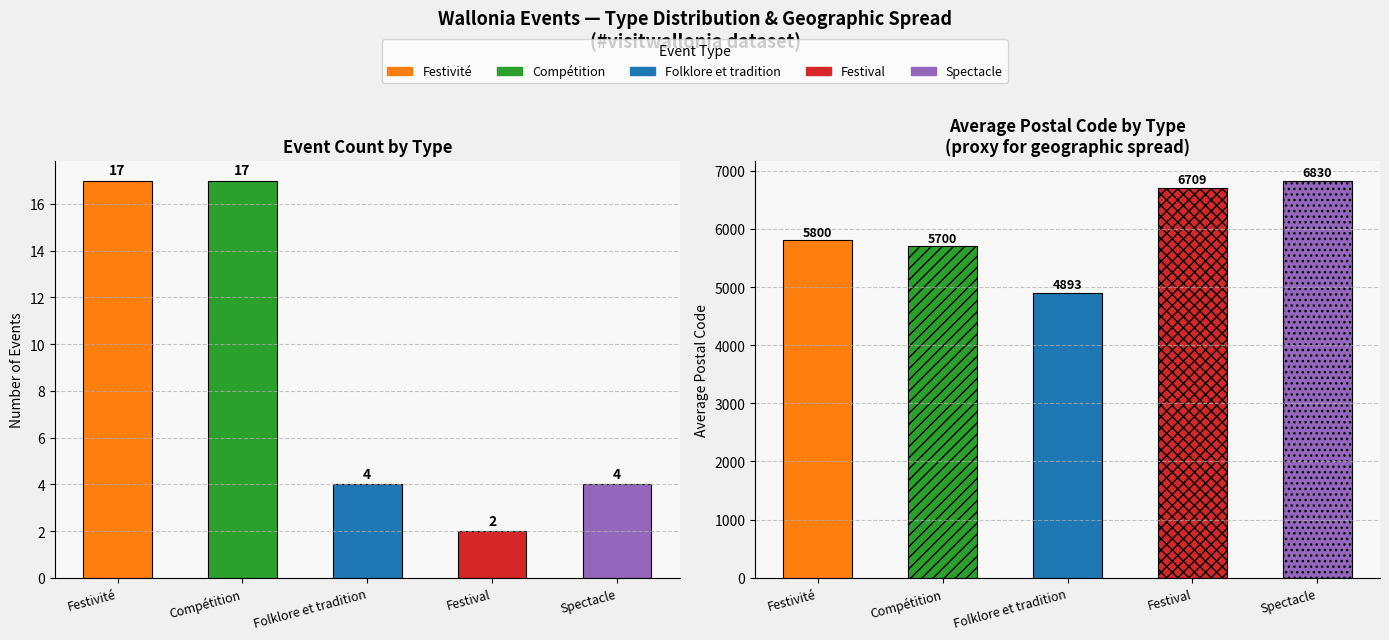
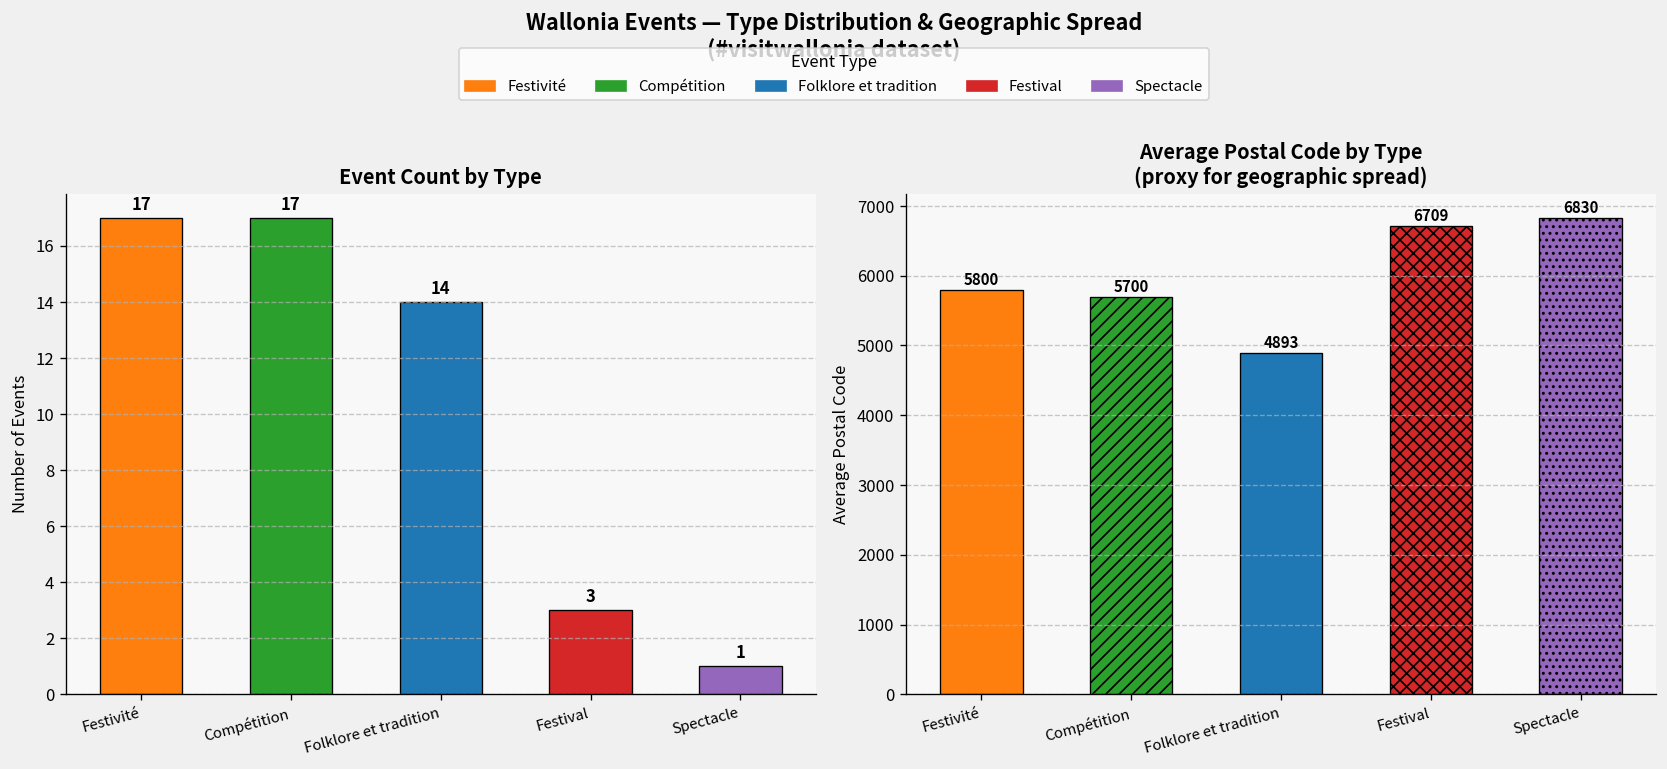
Event Count by Type, Folklore et tradition: 4 -> 14
Event Count by Type, Festival: 2 -> 3
Event Count by Type, Spectacle: 4 -> 1
